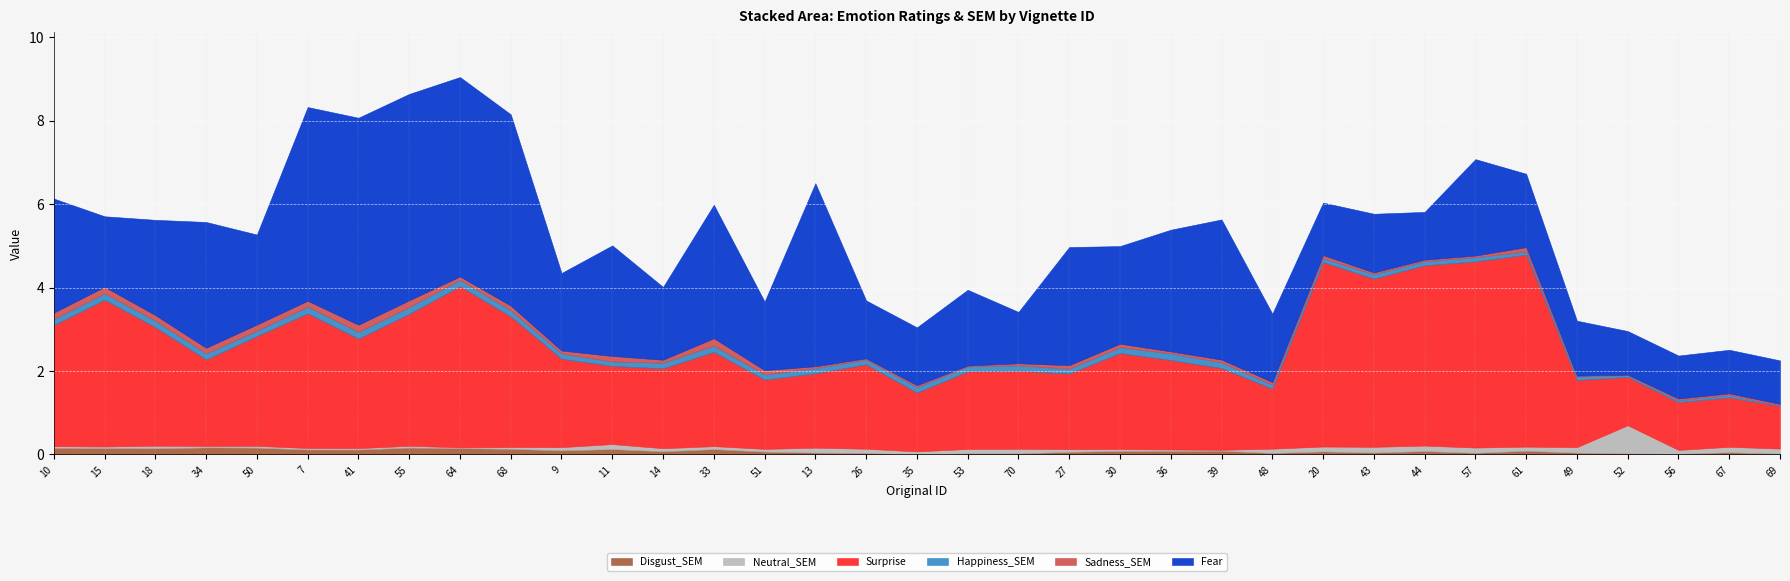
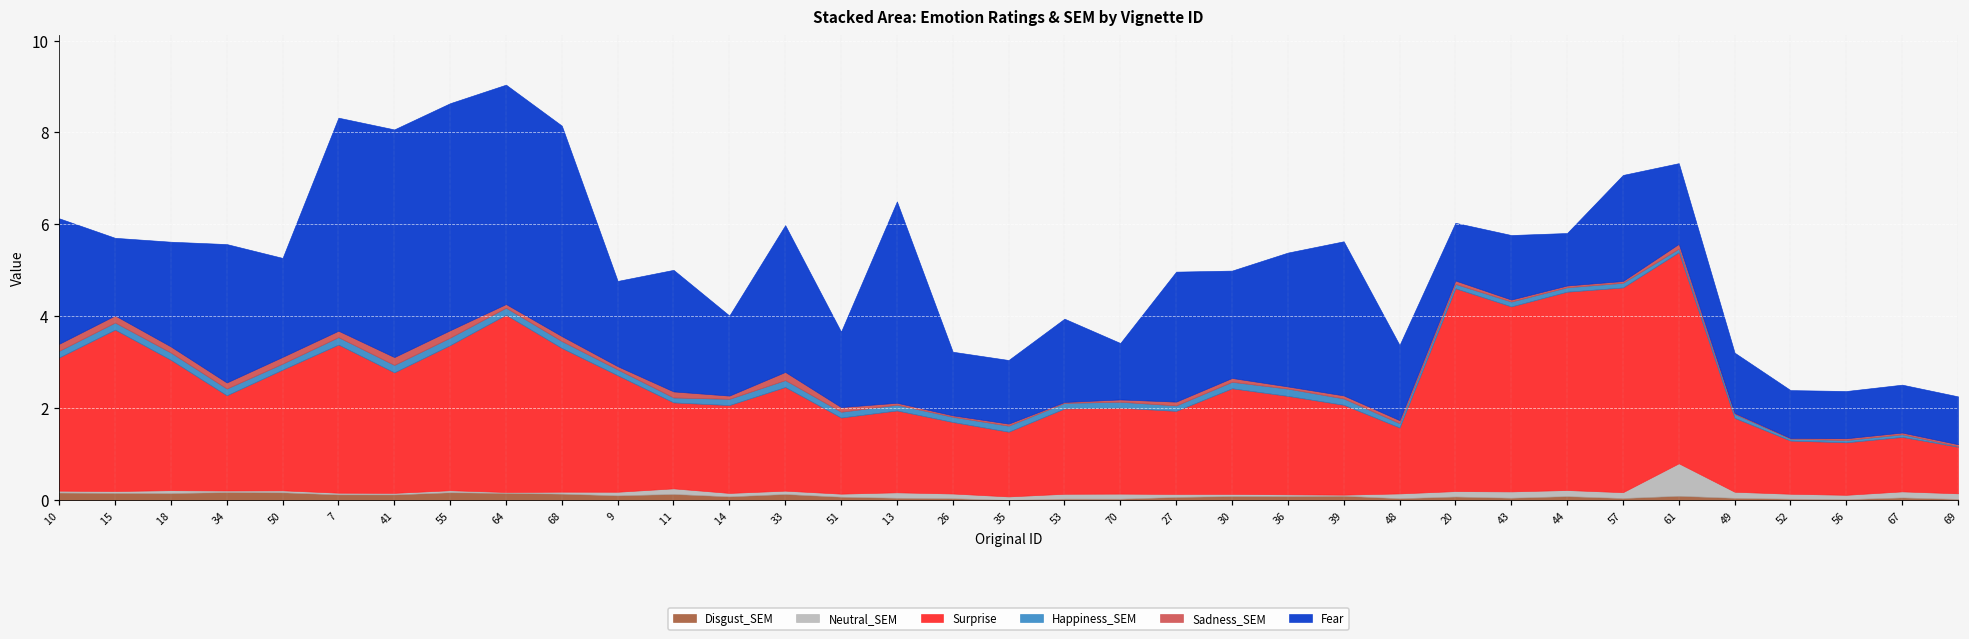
Surprise, 9: 2.1 -> 2.5
Surprise, 26: 2.0 -> 1.6
Neutral_SEM, 61: 0.1 -> 0.7
Neutral_SEM, 52: 0.7 -> 0.1
